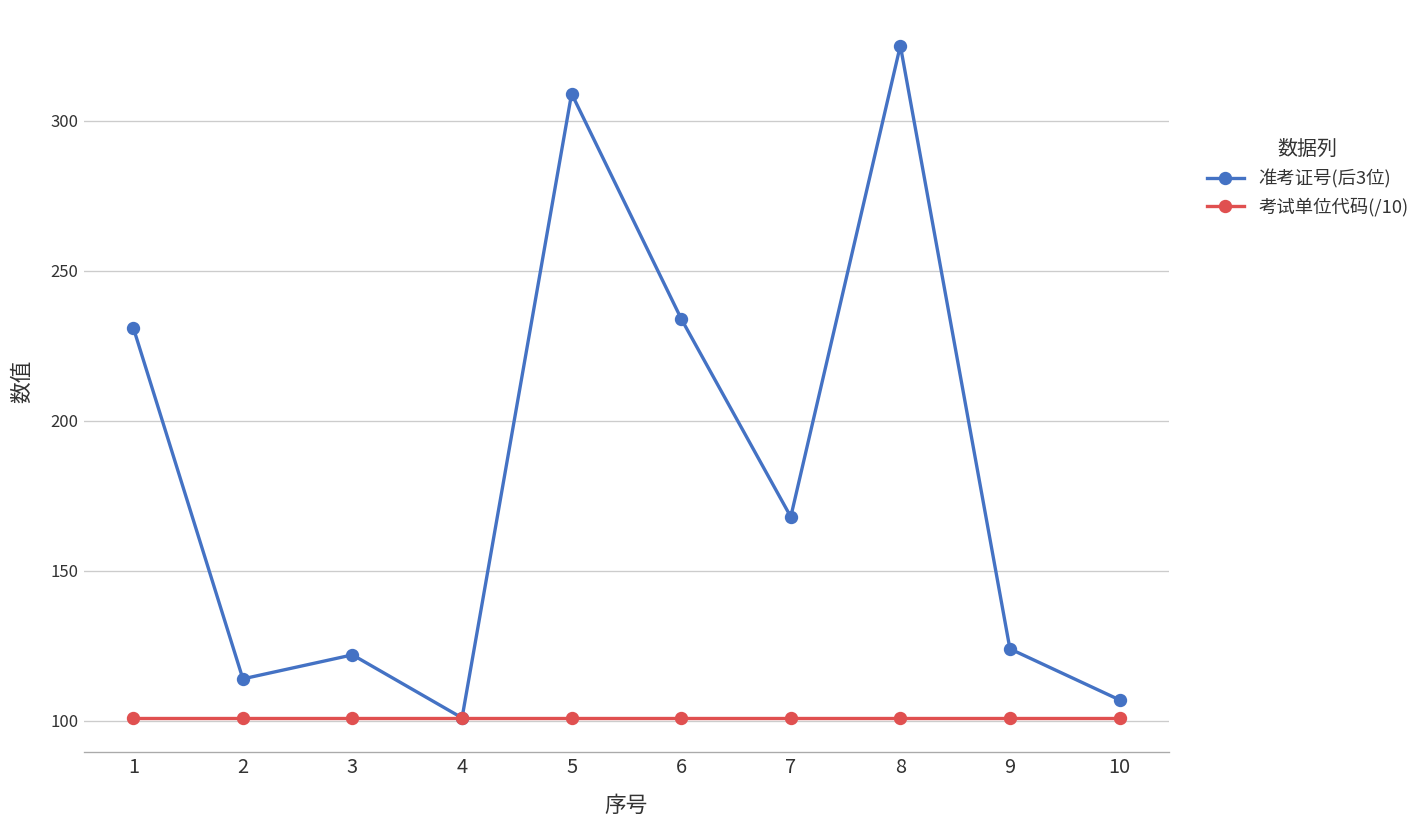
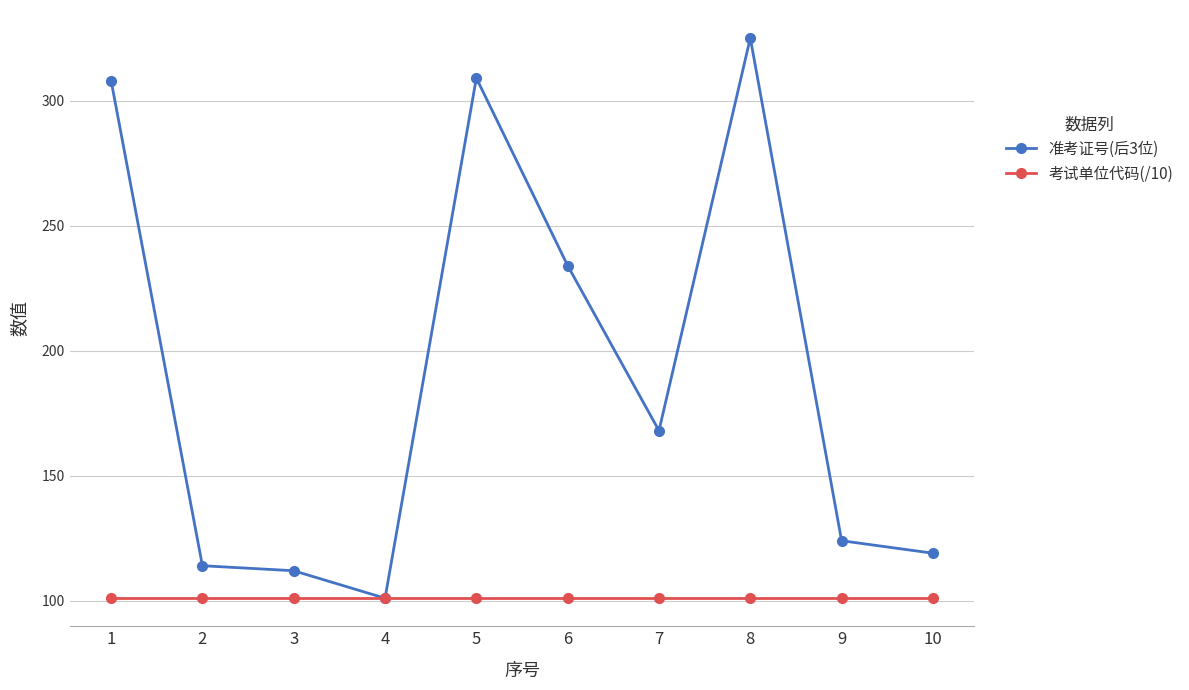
准考证号(后3位), 1: 231 -> 308
准考证号(后3位), 3: 122 -> 112
准考证号(后3位), 10: 107 -> 119
